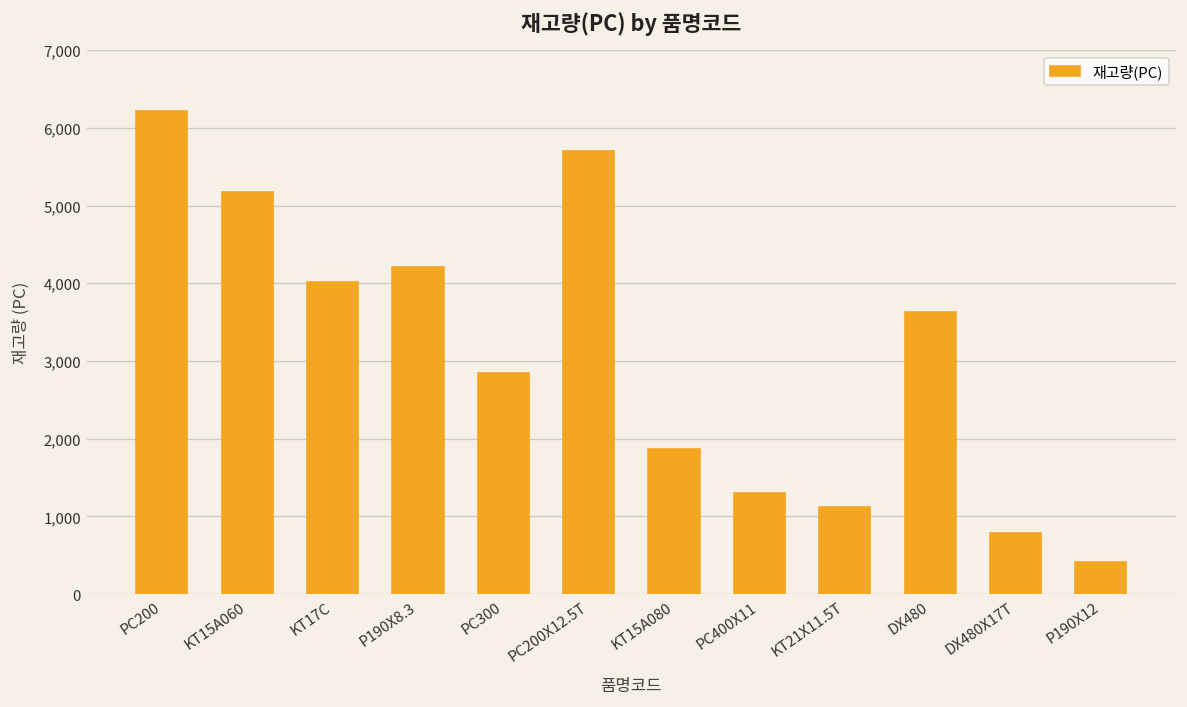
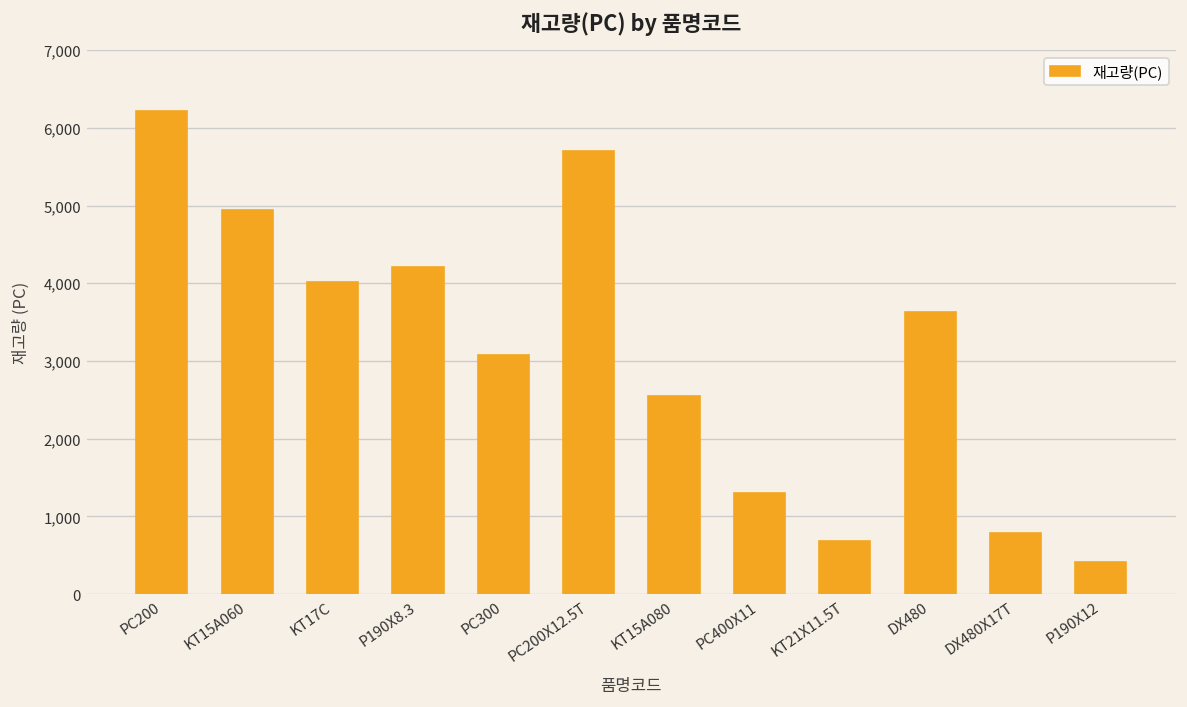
KT15A060: 5,200 -> 4,900
PC300: 2,800 -> 3,100
KT15A080: 1,900 -> 2,600
KT21X11.5T: 1,100 -> 700
